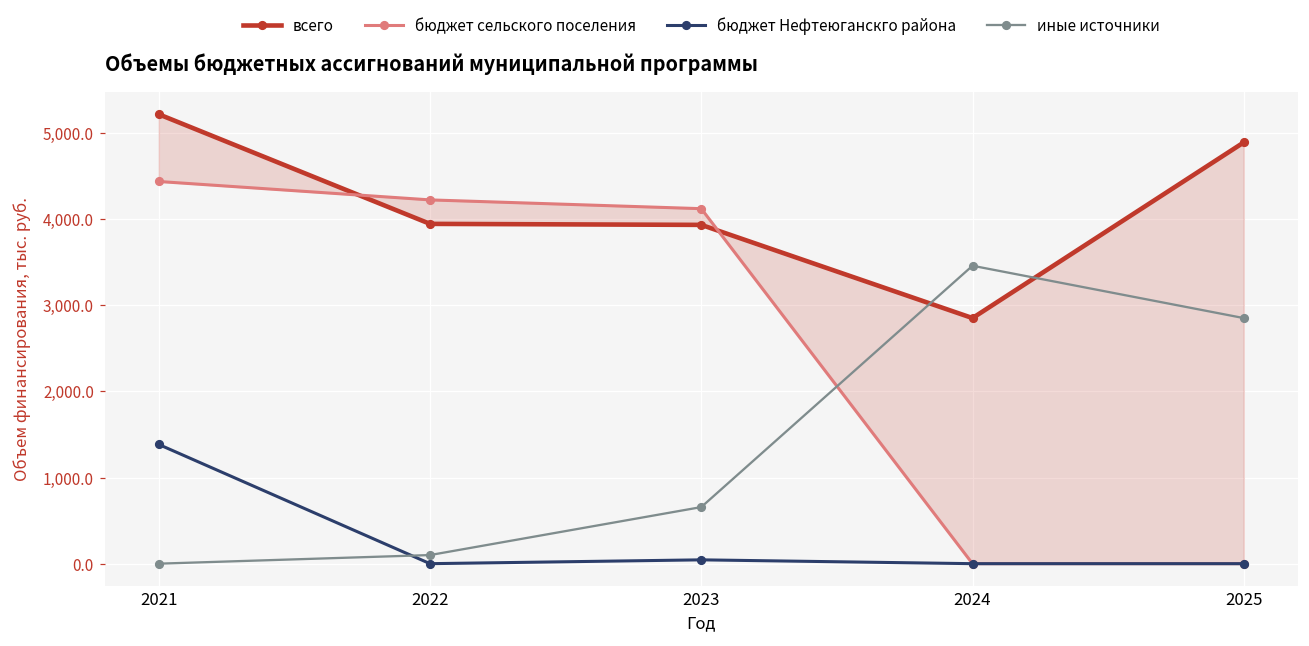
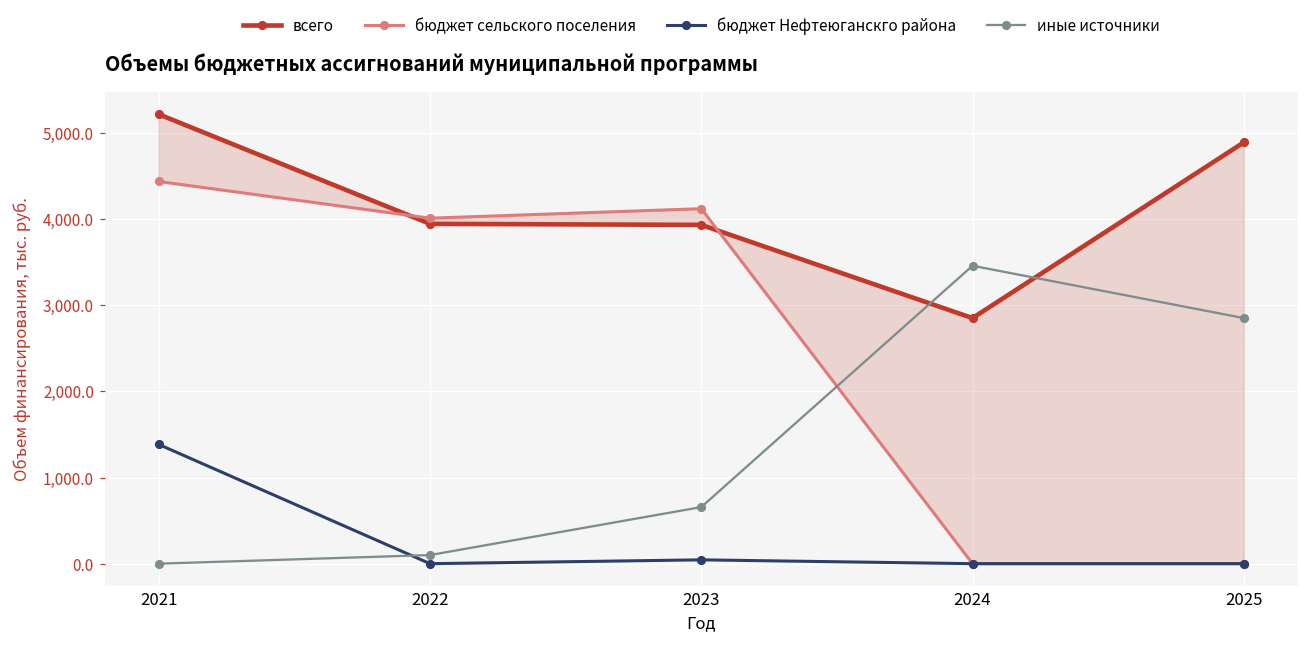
бюджет сельского поселения, 2022: 4,200 -> 4,000
